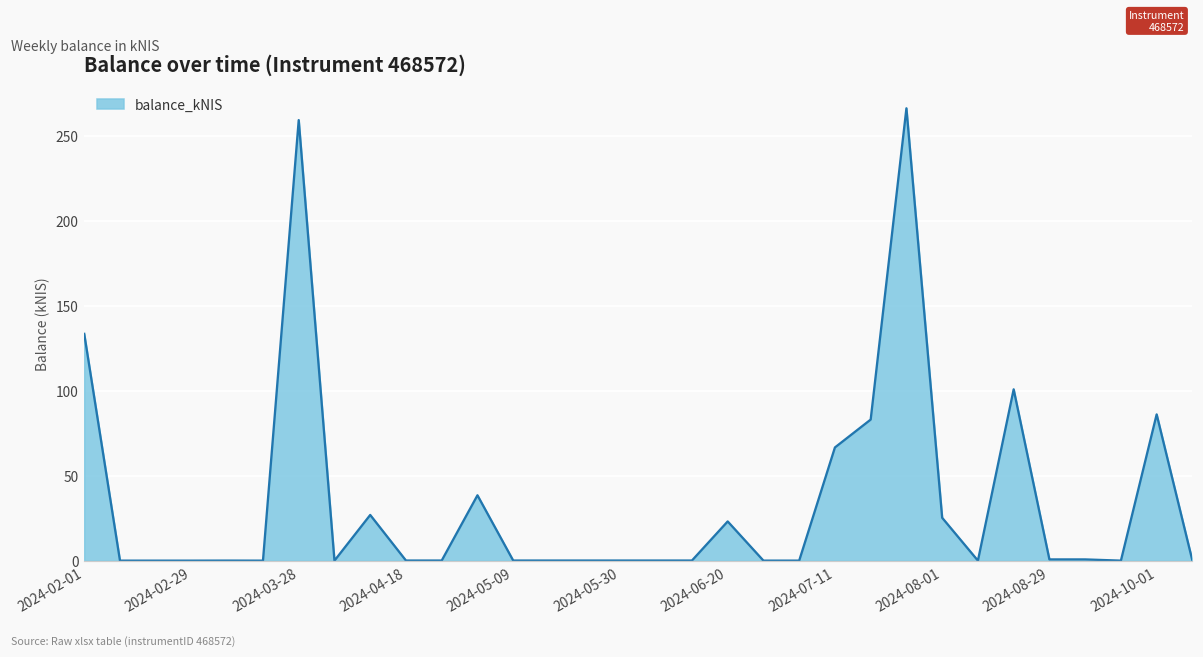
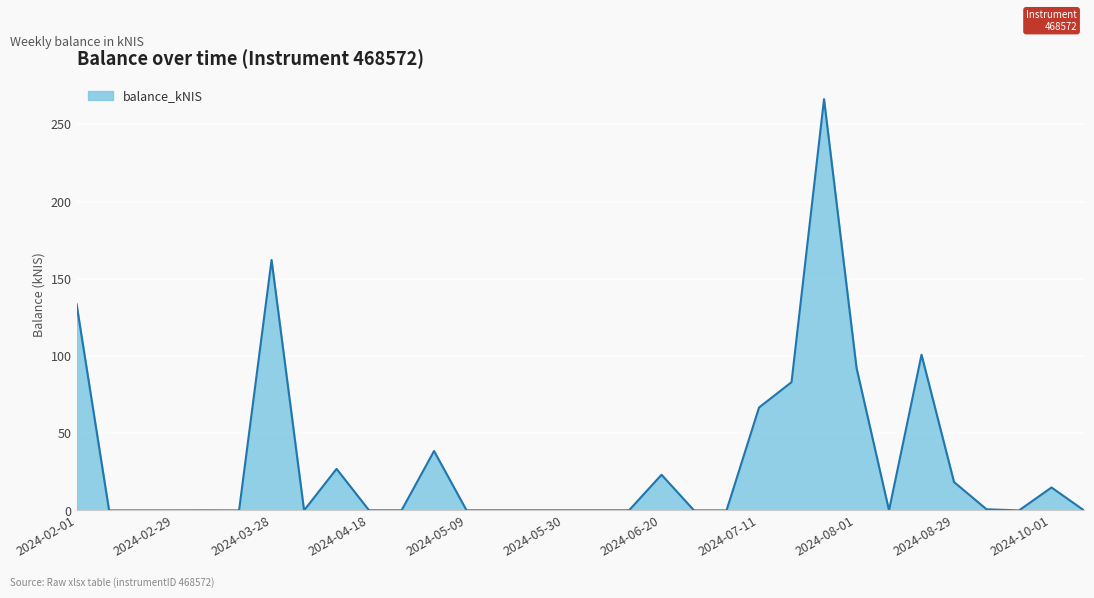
2024-03-28: 259 -> 162
2024-08-01: 25 -> 92
2024-08-29: 1 -> 18
2024-10-01: 86 -> 15
